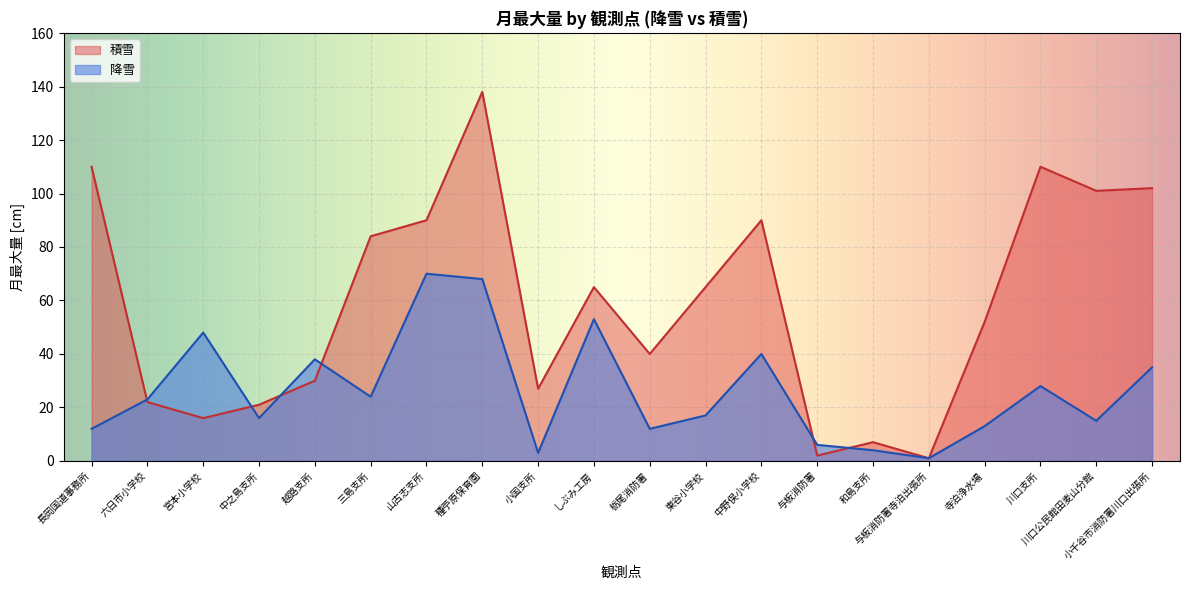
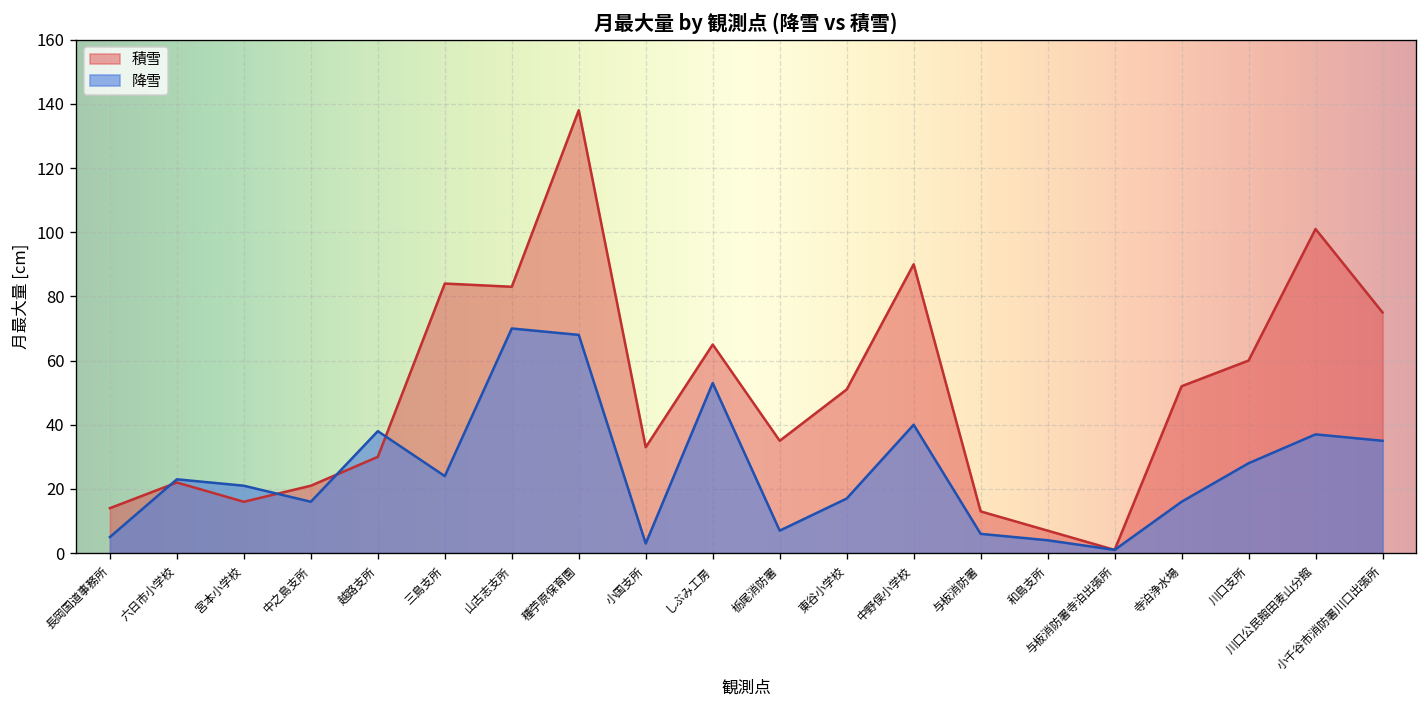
積雪, 長岡国道事務所: 110 -> 14
降雪, 長岡国道事務所: 12 -> 5
降雪, 宮本小学校: 48 -> 21
積雪, 山古志支所: 90 -> 83
積雪, 小国支所: 27 -> 33
積雪, 栃尾消防署: 40 -> 35
降雪, 栃尾消防署: 12 -> 7
積雪, 東谷小学校: 65 -> 51
積雪, 与板消防署: 2 -> 13
降雪, 寺泊浄水場: 13 -> 16
積雪, 川口支所: 110 -> 60
降雪, 川口公民館田麦山分館: 15 -> 37
積雪, 小千谷市消防署川口出張所: 102 -> 75
